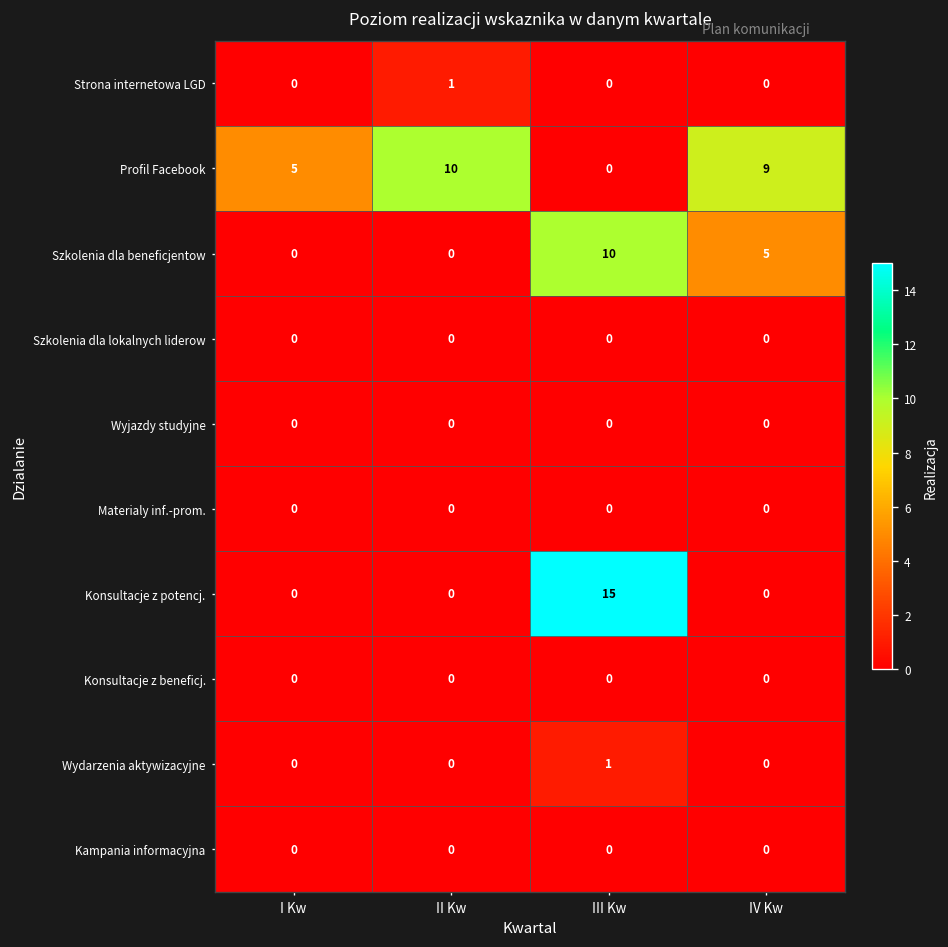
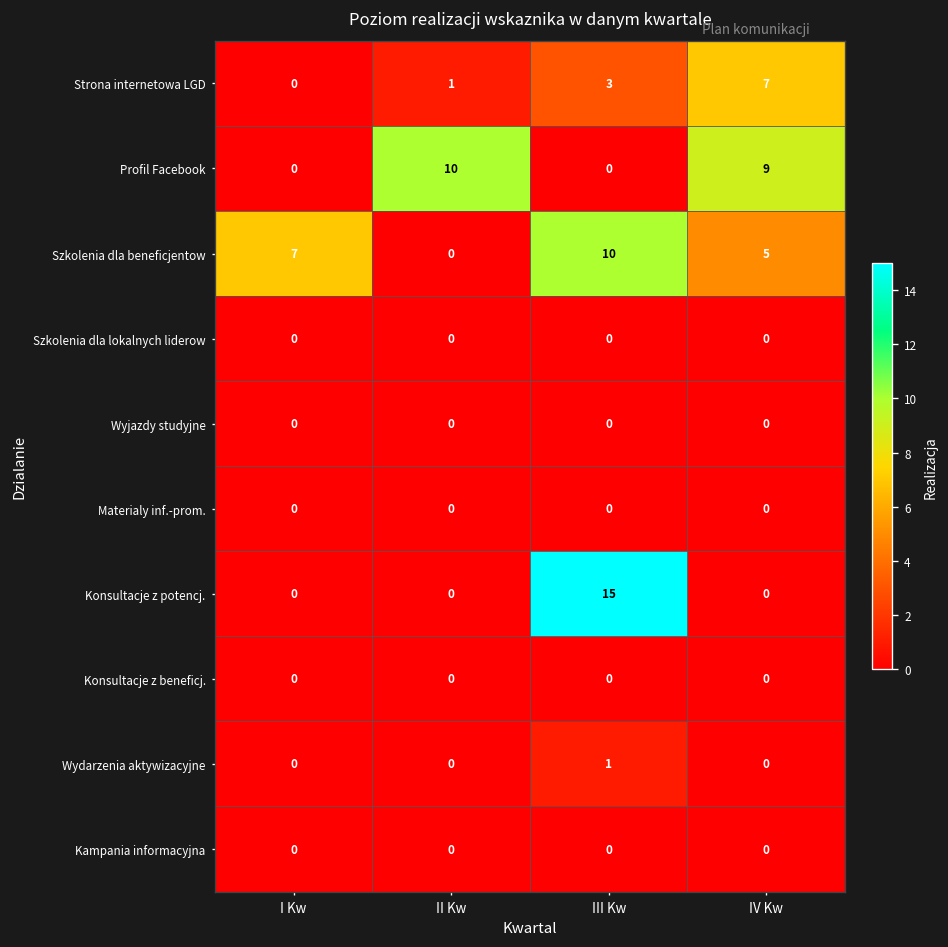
Strona internetowa LGD, III Kw: 0 -> 3
Strona internetowa LGD, IV Kw: 0 -> 7
Profil Facebook, I Kw: 5 -> 0
Szkolenia dla beneficjentow, I Kw: 0 -> 7
